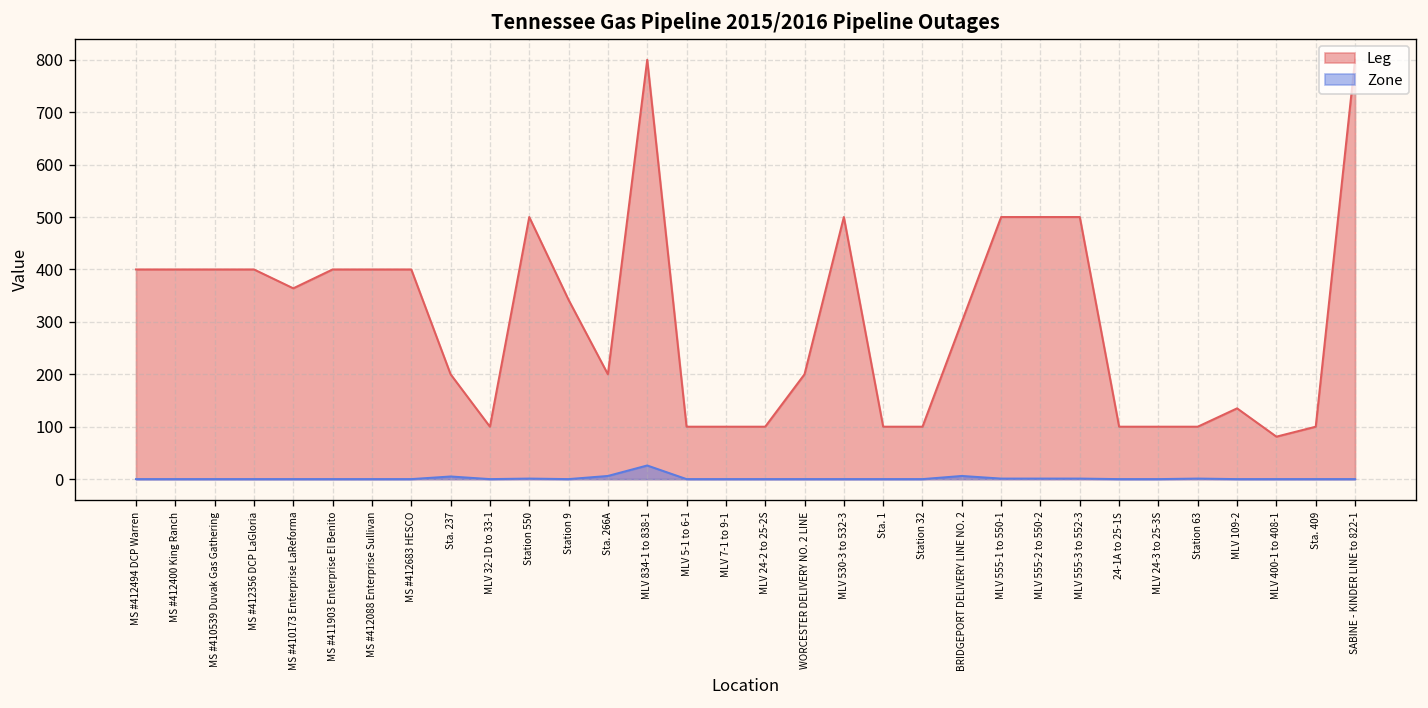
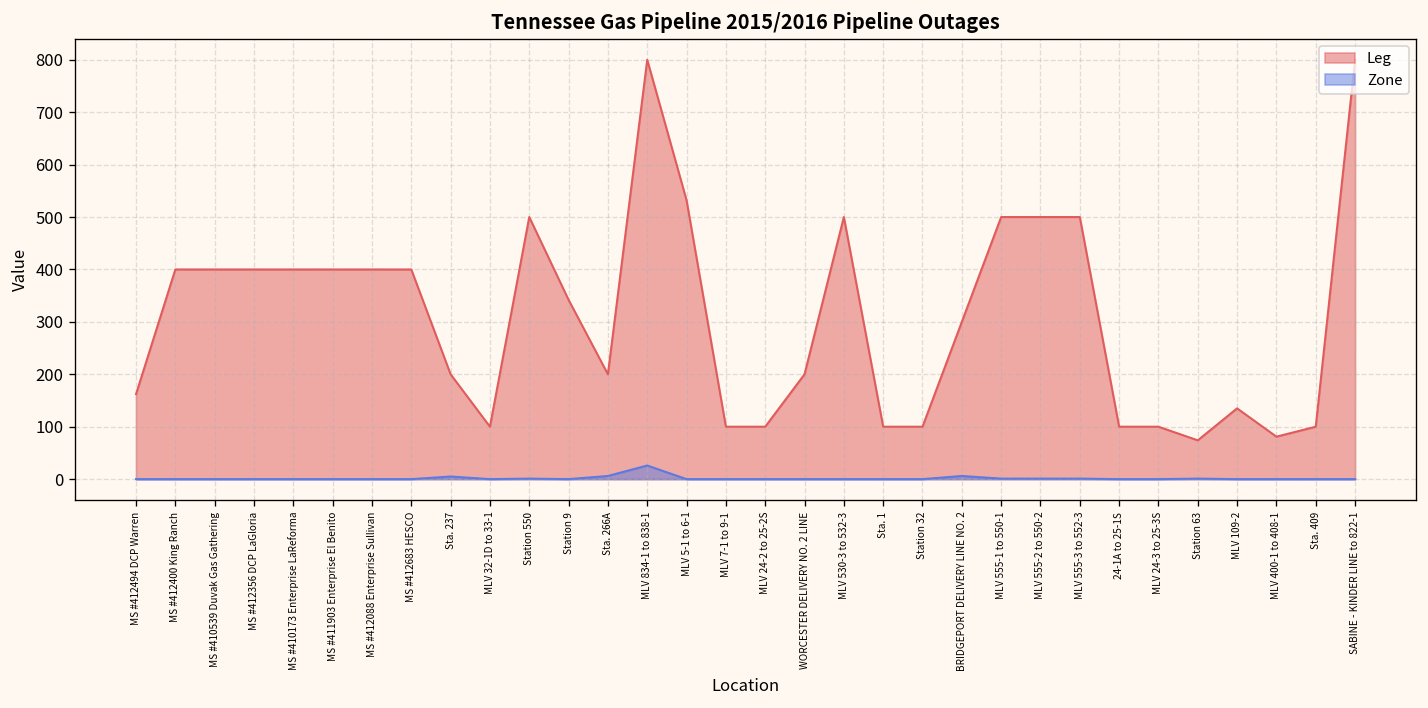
Leg, MS #412494 DCP Warren: 400 -> 160
Leg, MS #410173 Enterprise LaReforma: 360 -> 400
Leg, MLV 5-1 to 6-1: 100 -> 530
Leg, Station 63: 100 -> 70
